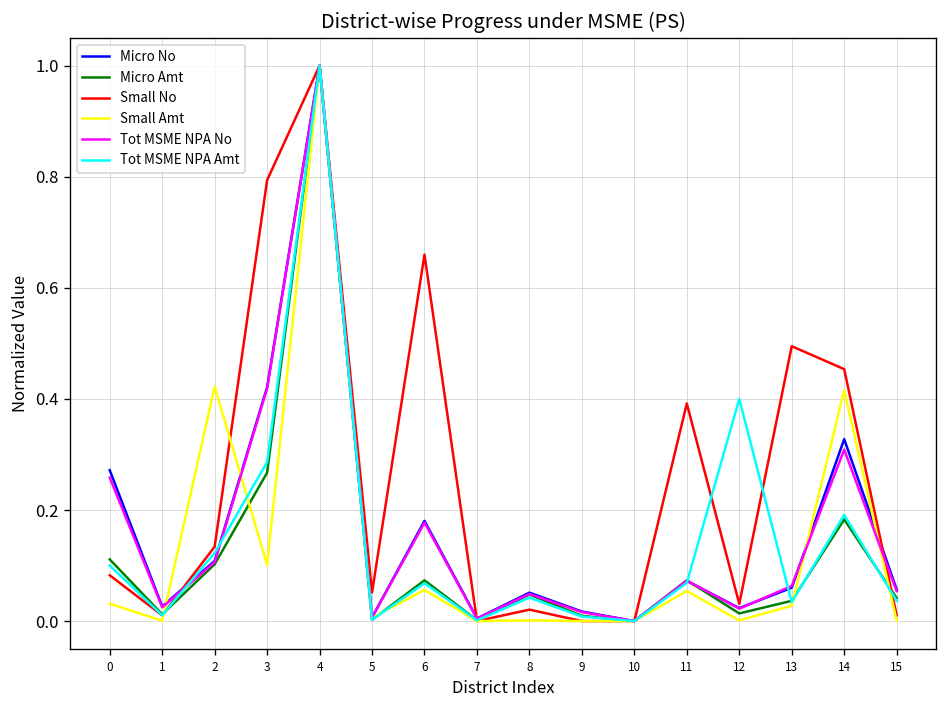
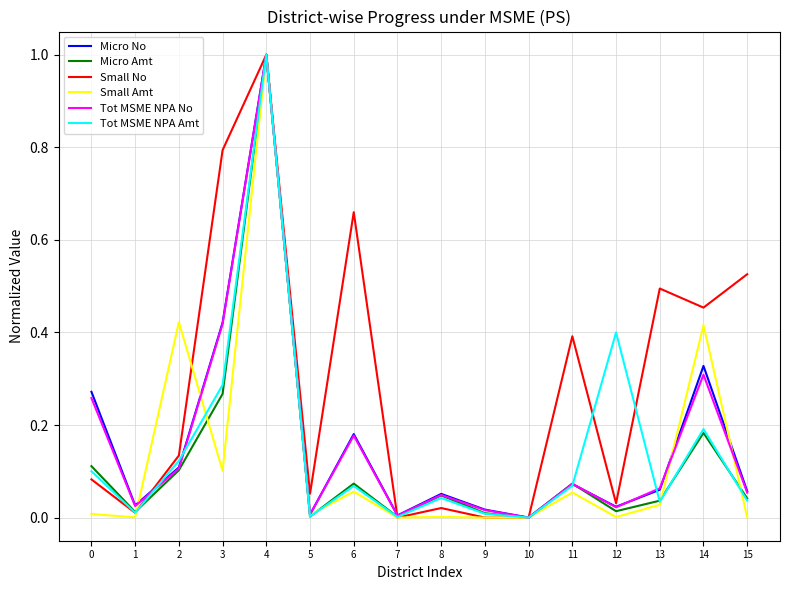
Small Amt, 0: 0.03 -> 0.01
Small No, 15: 0.01 -> 0.53
